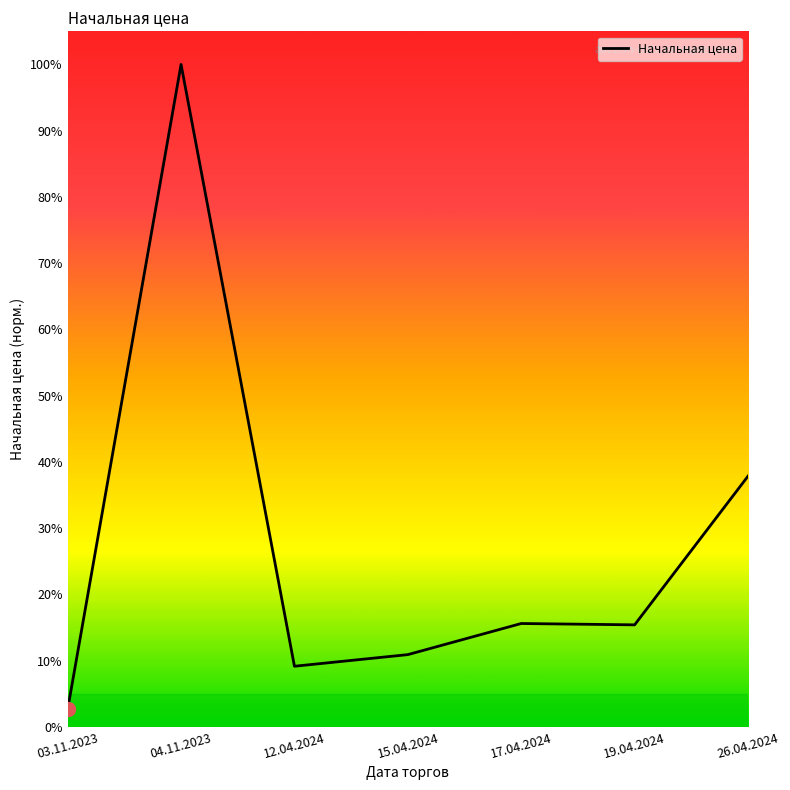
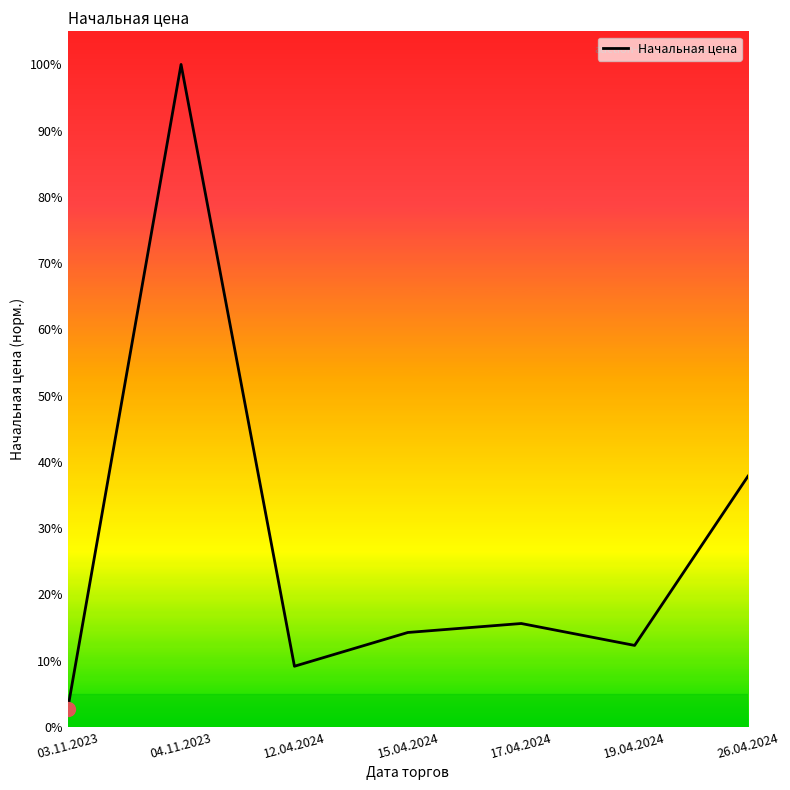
Начальная цена, 15.04.2024: 11% -> 14%
Начальная цена, 19.04.2024: 15% -> 12%
